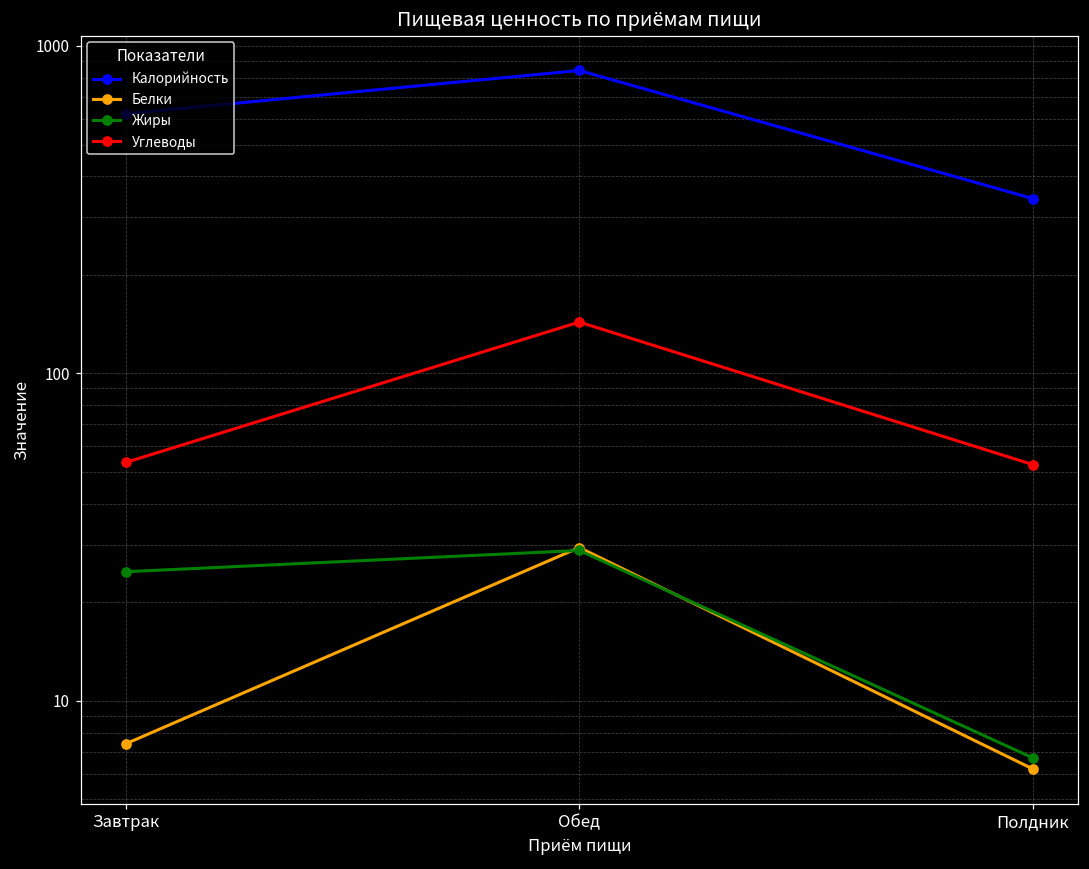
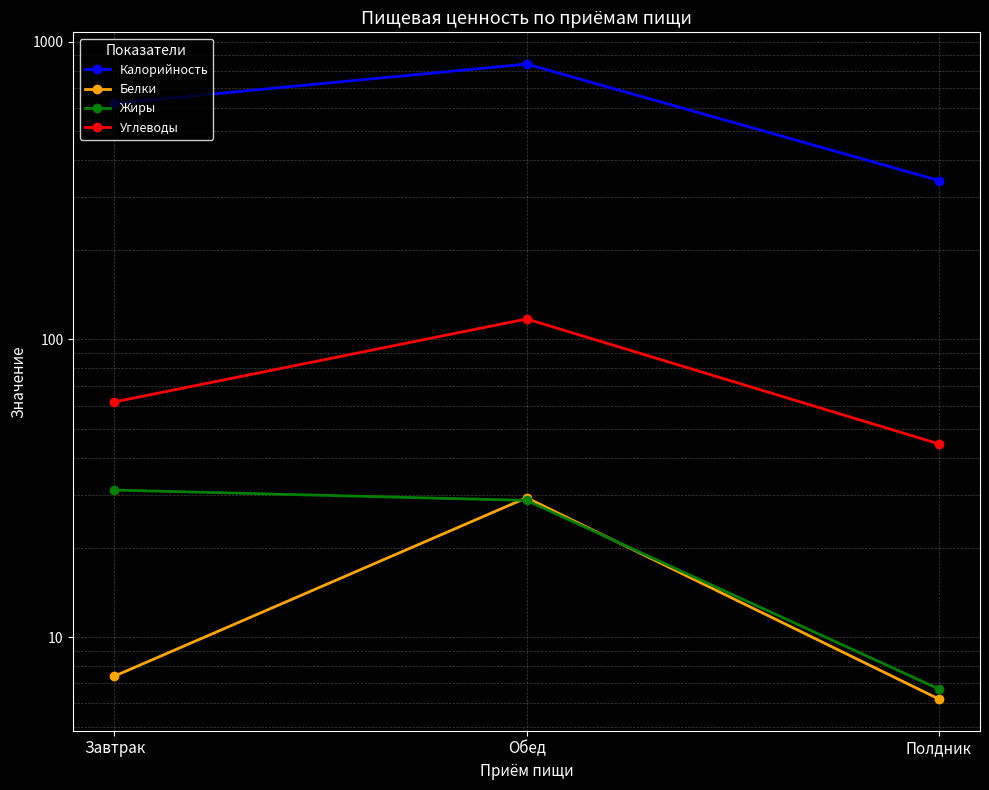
Жиры, Завтрак: 25 -> 31
Углеводы, Завтрак: 54 -> 62
Углеводы, Обед: 140 -> 117
Углеводы, Полдник: 53 -> 45
